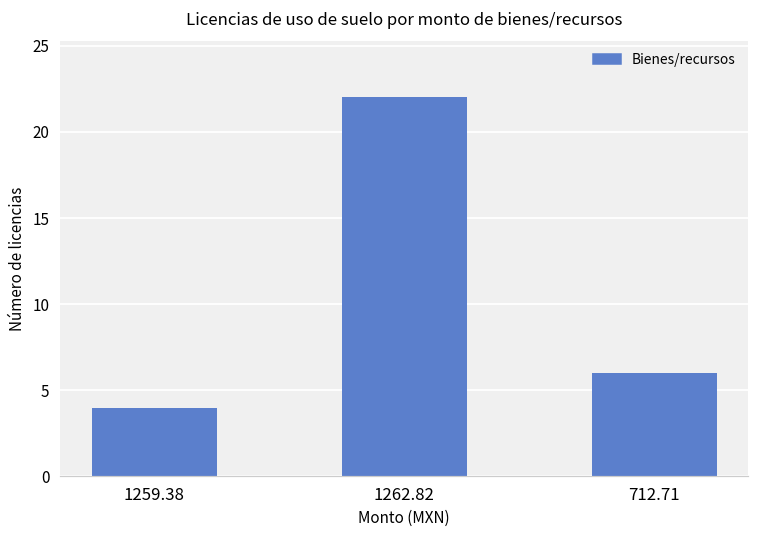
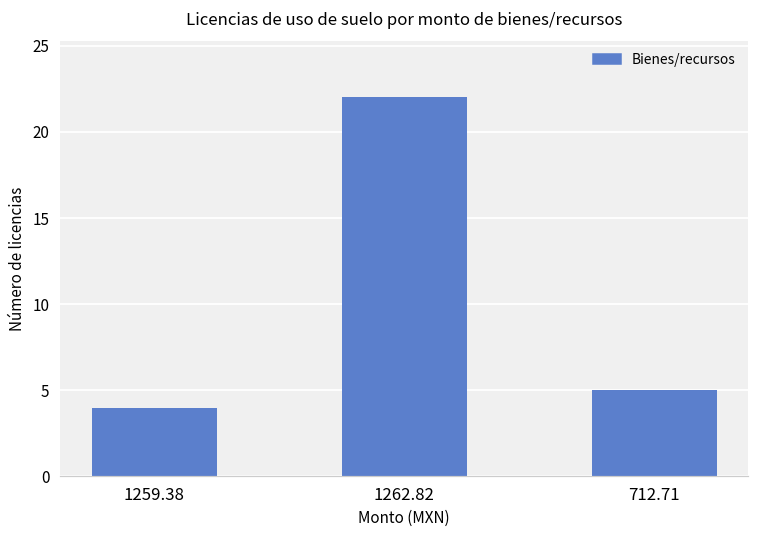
712.71: 6 -> 5
